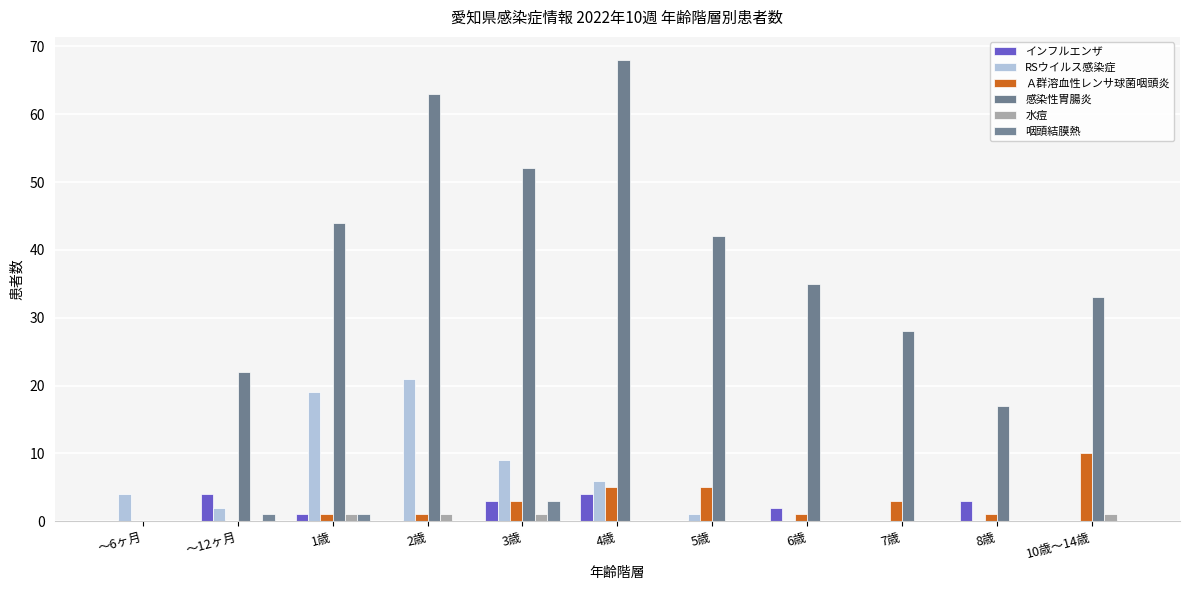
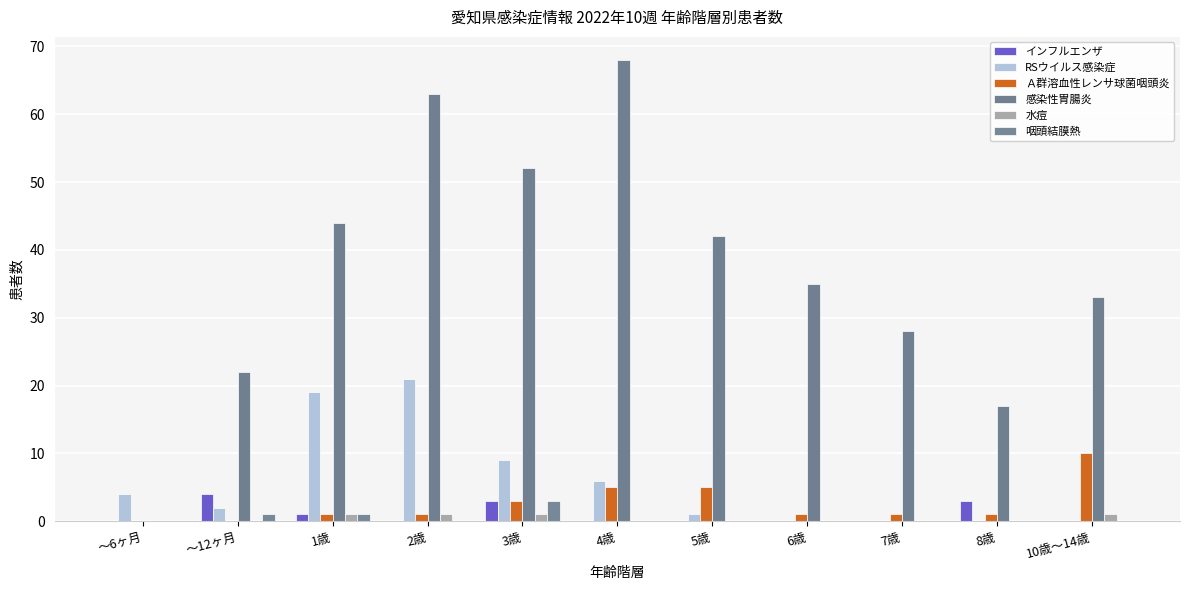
インフルエンザ, 4歳: 4 -> 0
インフルエンザ, 6歳: 2 -> 0
Ａ群溶血性レンサ球菌咽頭炎, 7歳: 3 -> 1
